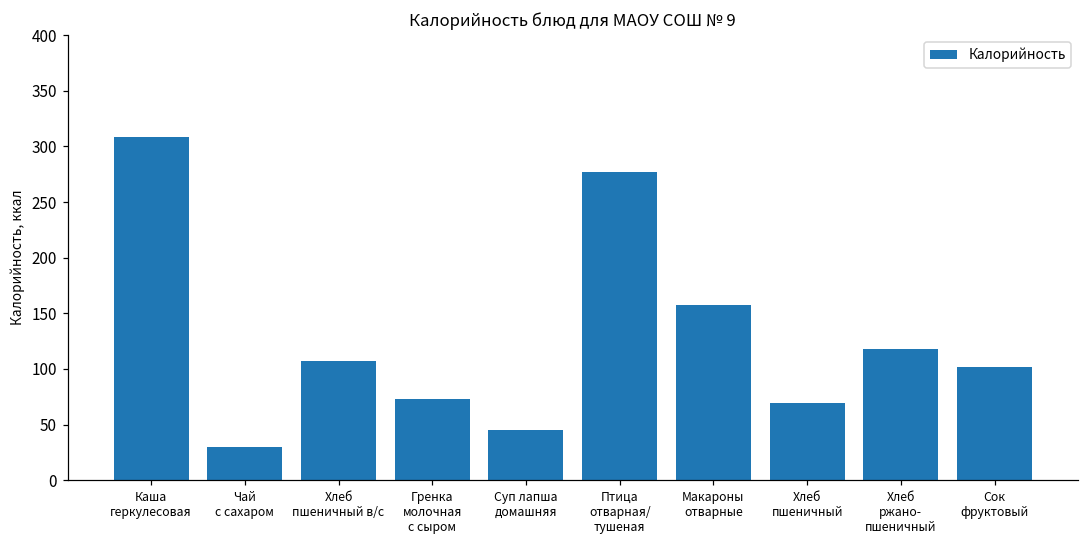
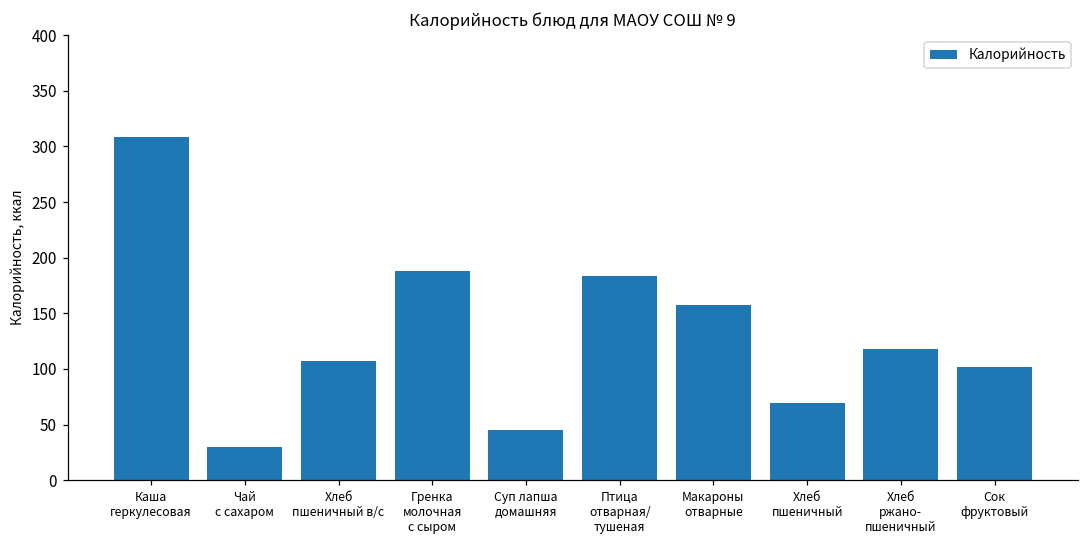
Гренка молочная с сыром: 73 -> 188
Птица отварная/ тушеная: 277 -> 183
